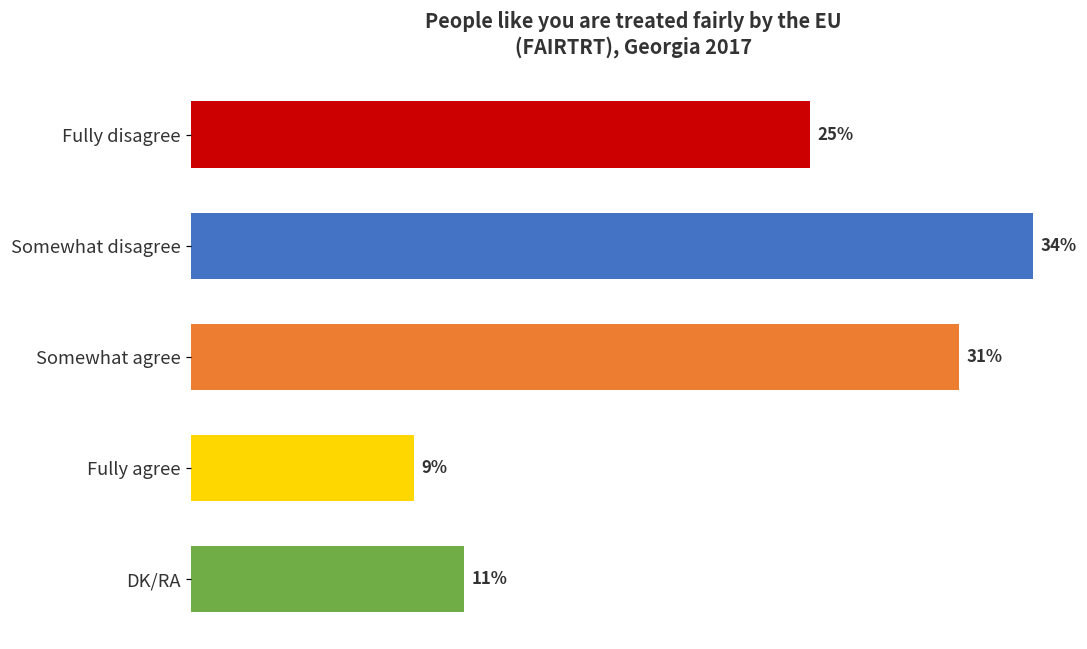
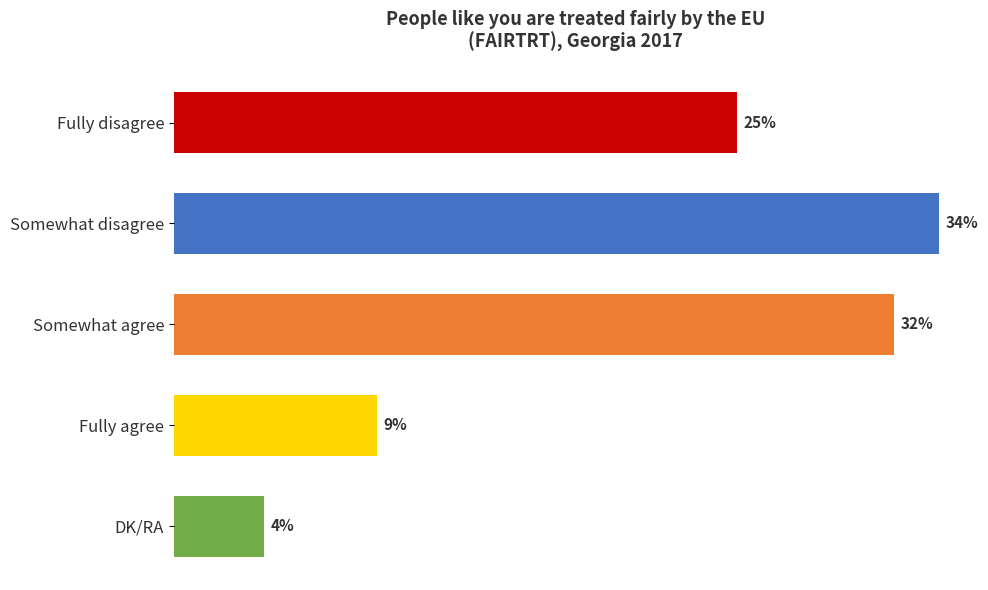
Somewhat agree: 31% -> 32%
DK/RA: 11% -> 4%
